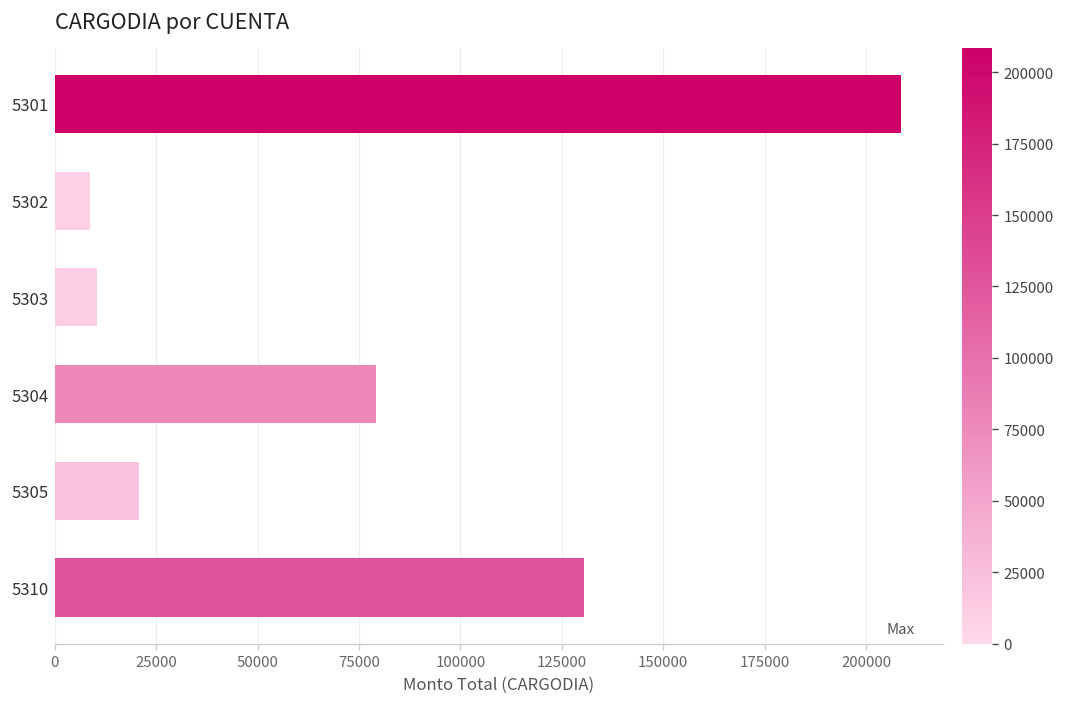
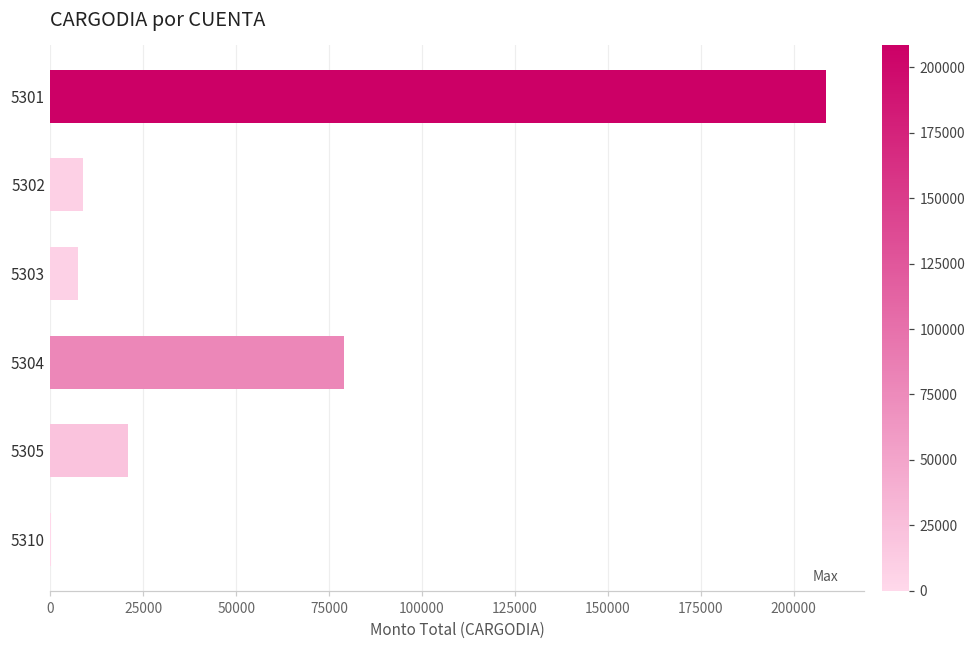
5303: 10000 -> 8000
5310: 130000 -> 0
